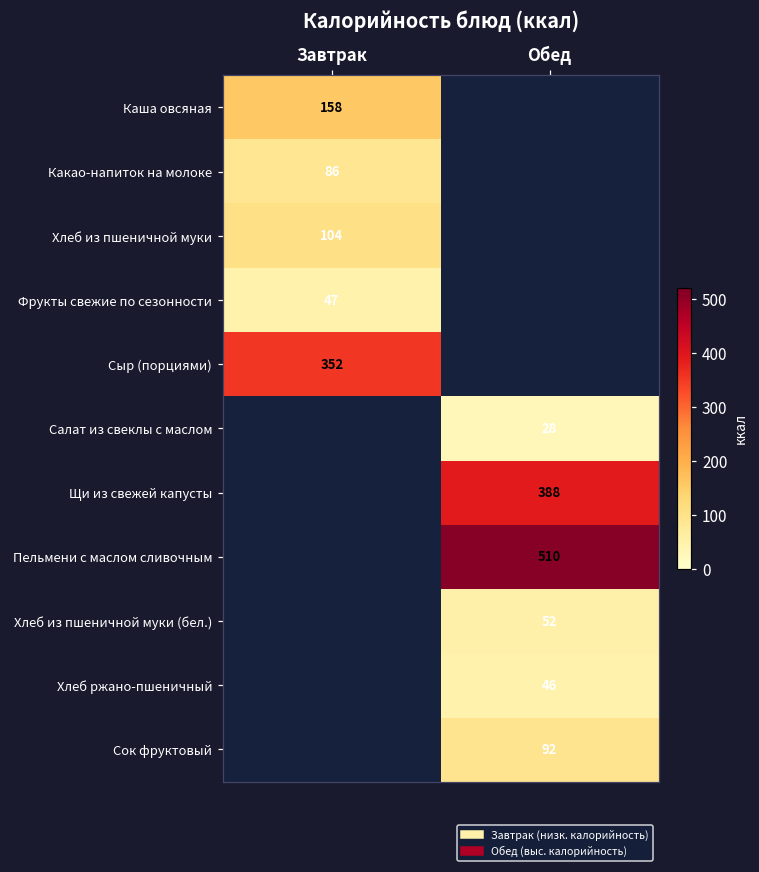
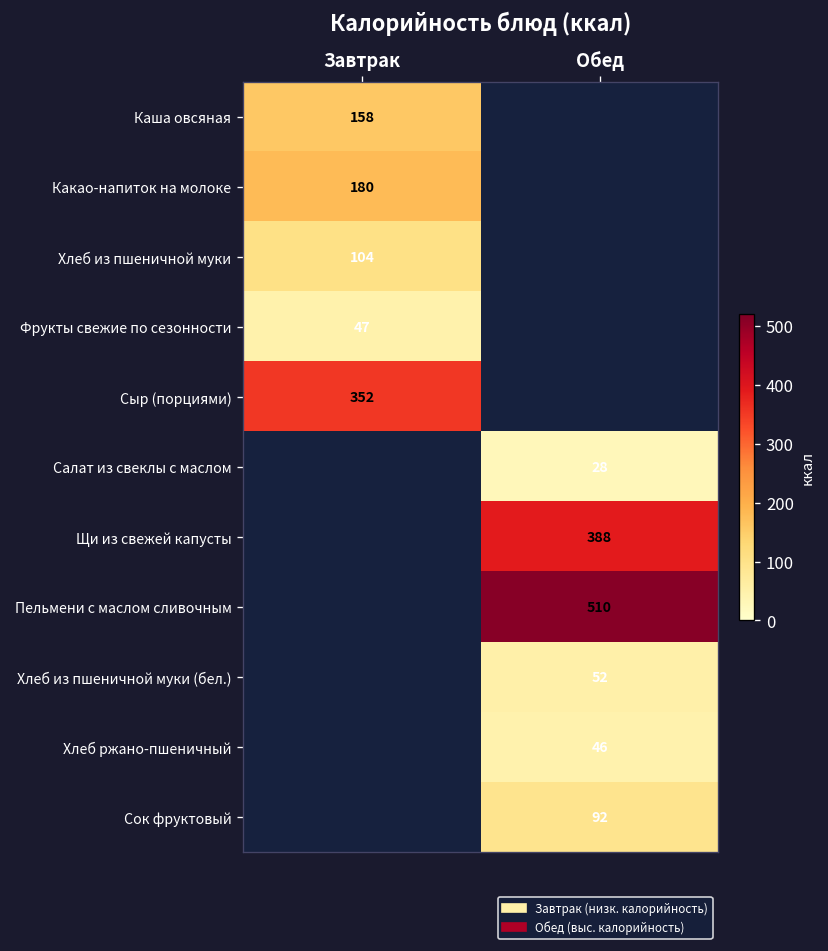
Какао-напиток на молоке, Завтрак: 86 -> 180
